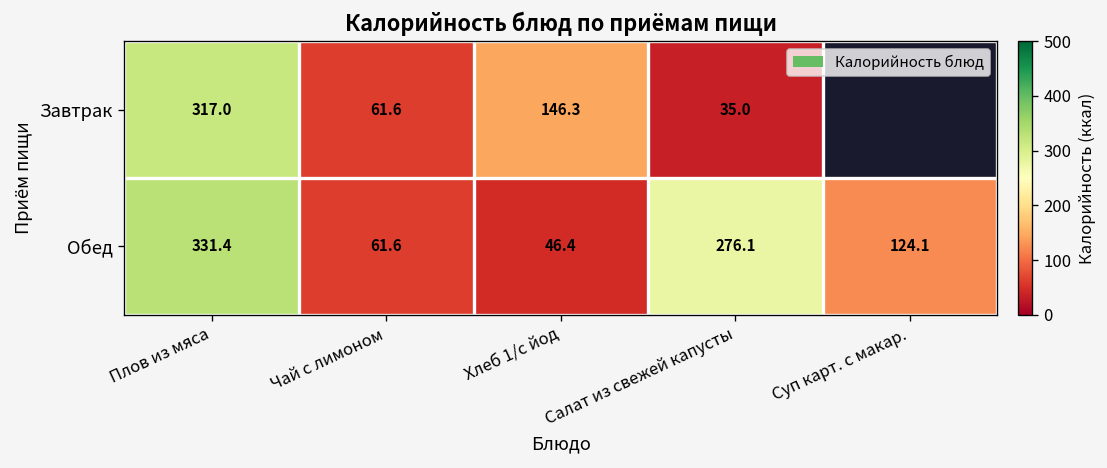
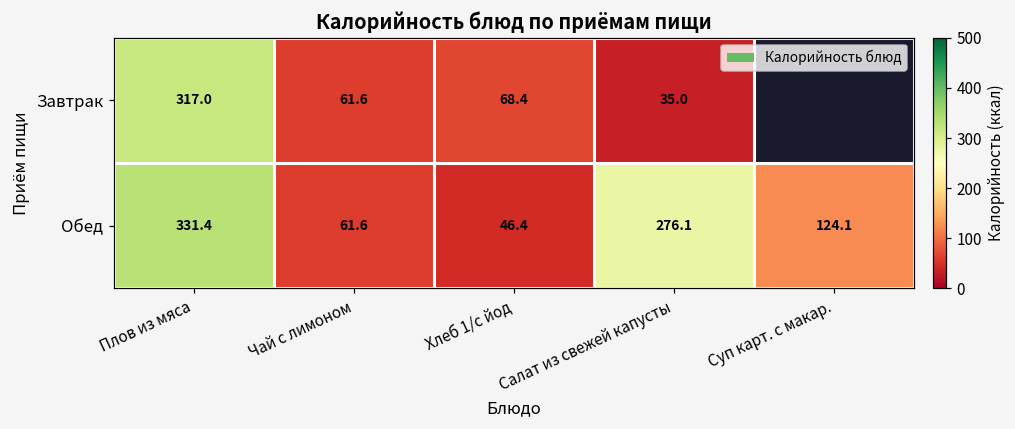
Завтрак, Хлеб 1/с йод: 146.3 -> 68.4
